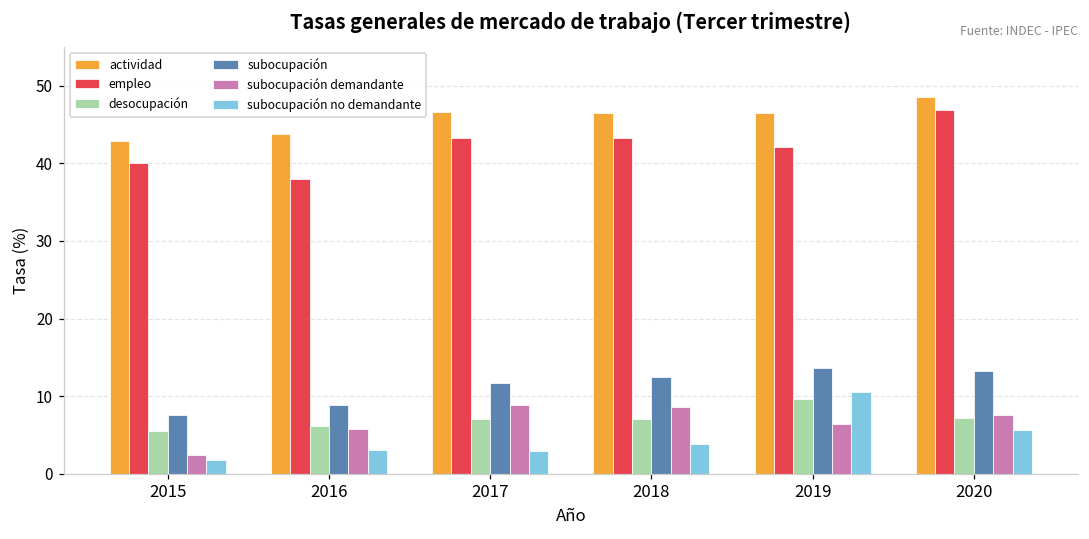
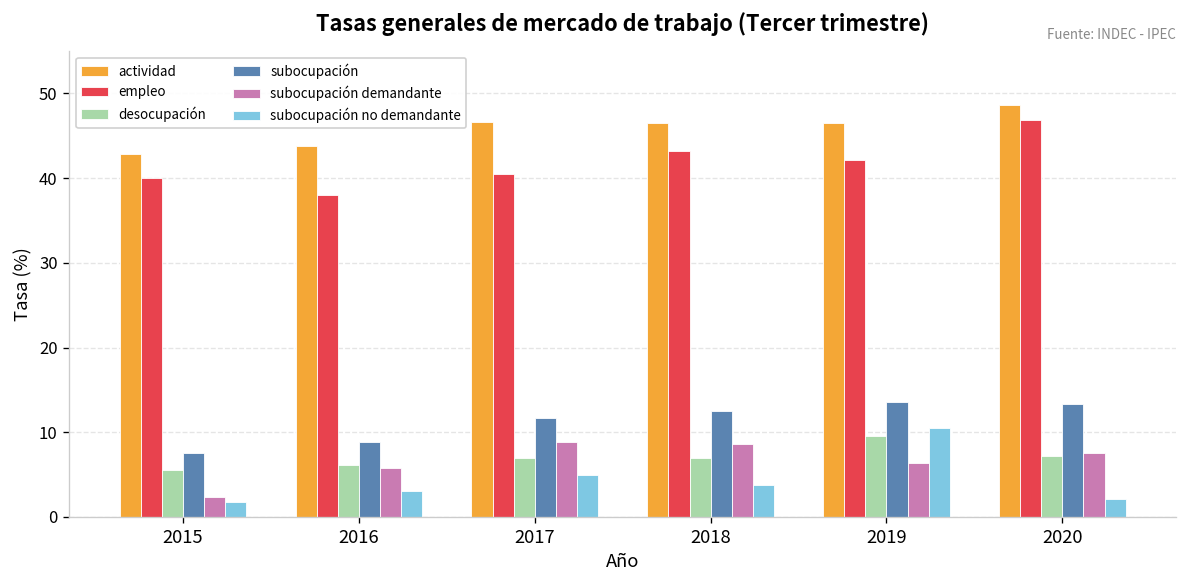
empleo, 2017: 43 -> 41
subocupación no demandante, 2017: 3 -> 5
subocupación no demandante, 2020: 6 -> 2
